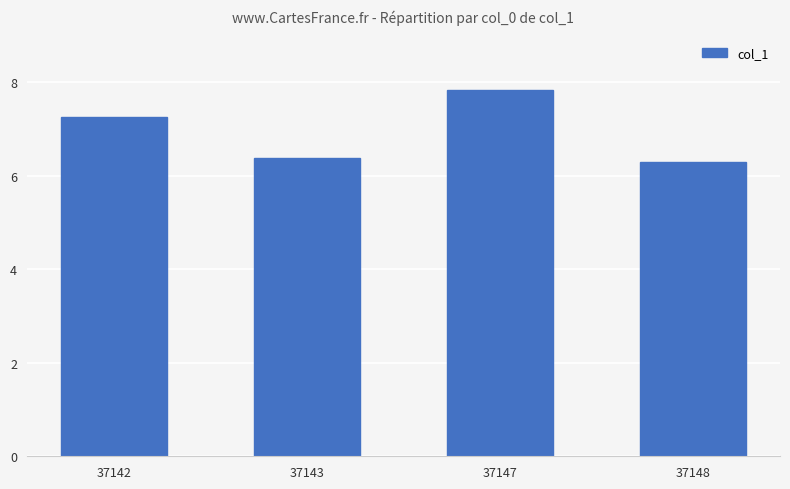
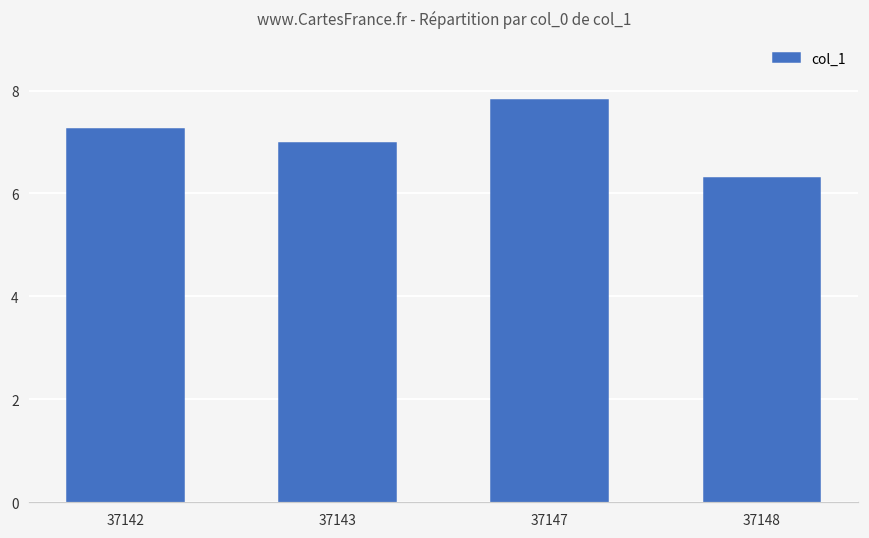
37143: 6.4 -> 7.0
